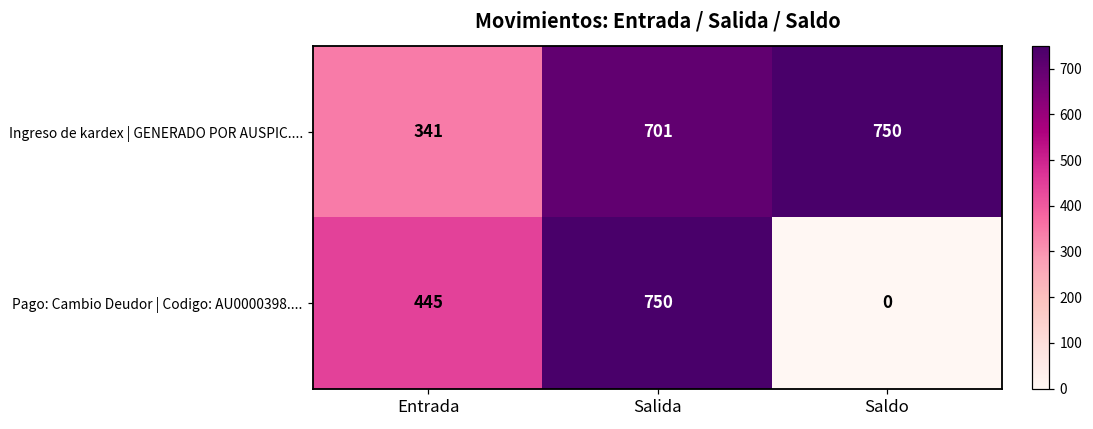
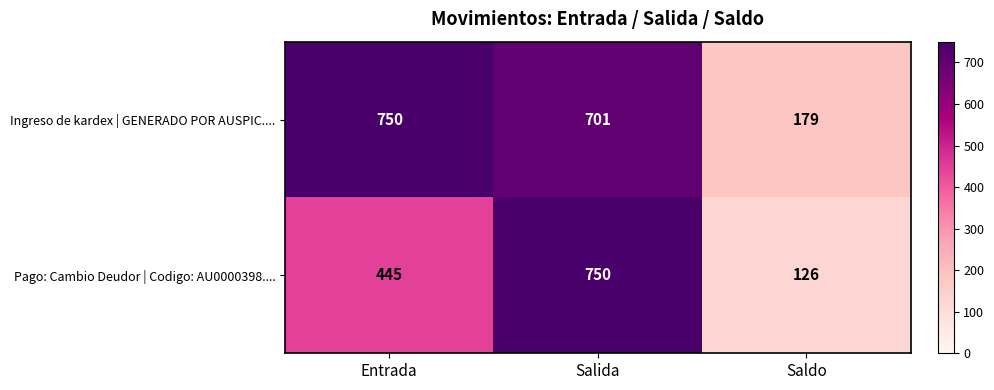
Ingreso de kardex | GENERADO POR AUSPIC...., Entrada: 341 -> 750
Ingreso de kardex | GENERADO POR AUSPIC...., Saldo: 750 -> 179
Pago: Cambio Deudor | Codigo: AU0000398...., Saldo: 0 -> 126
